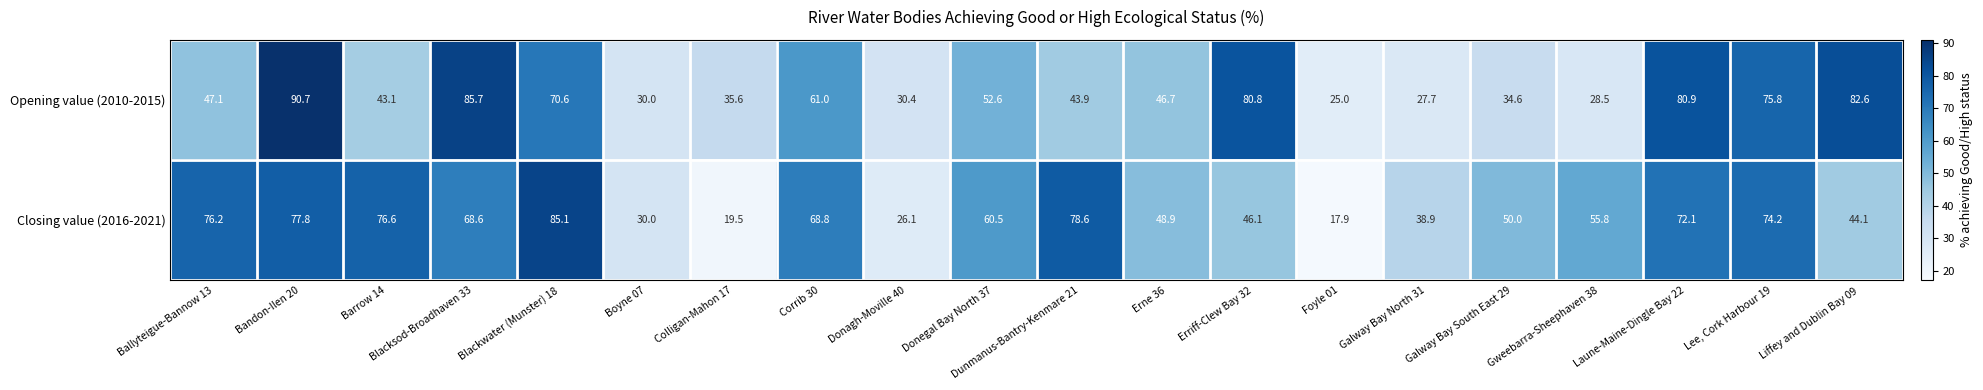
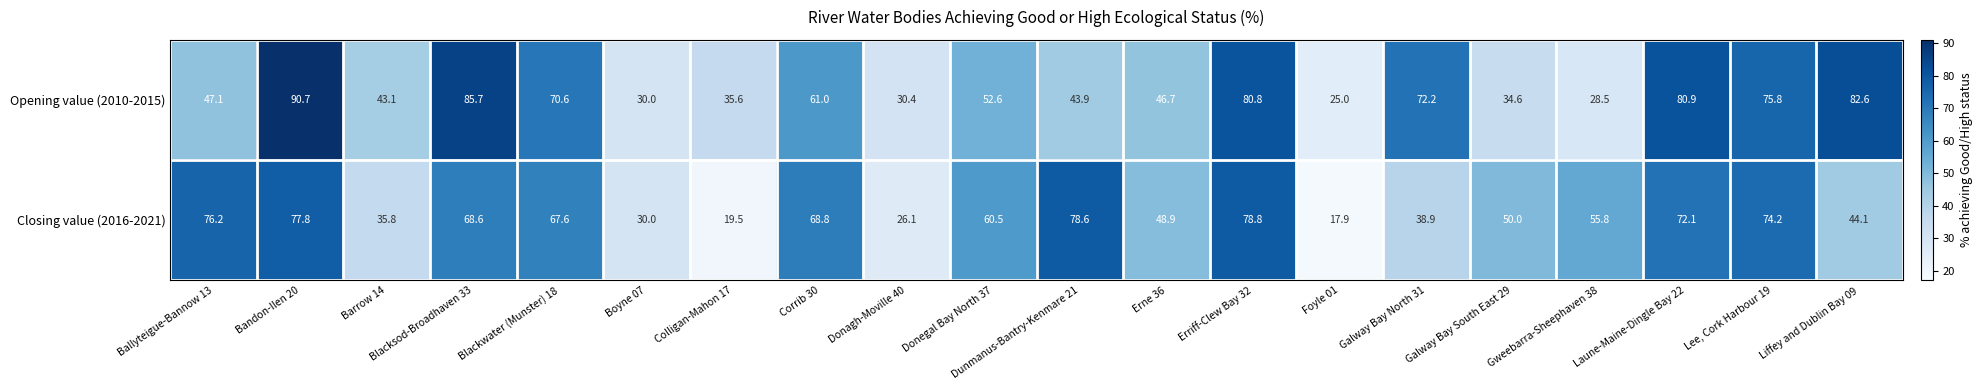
Opening value (2010-2015), Galway Bay North 31: 27.7 -> 72.2
Closing value (2016-2021), Barrow 14: 76.6 -> 35.8
Closing value (2016-2021), Blackwater (Munster) 18: 85.1 -> 67.6
Closing value (2016-2021), Erriff-Clew Bay 32: 46.1 -> 78.8
